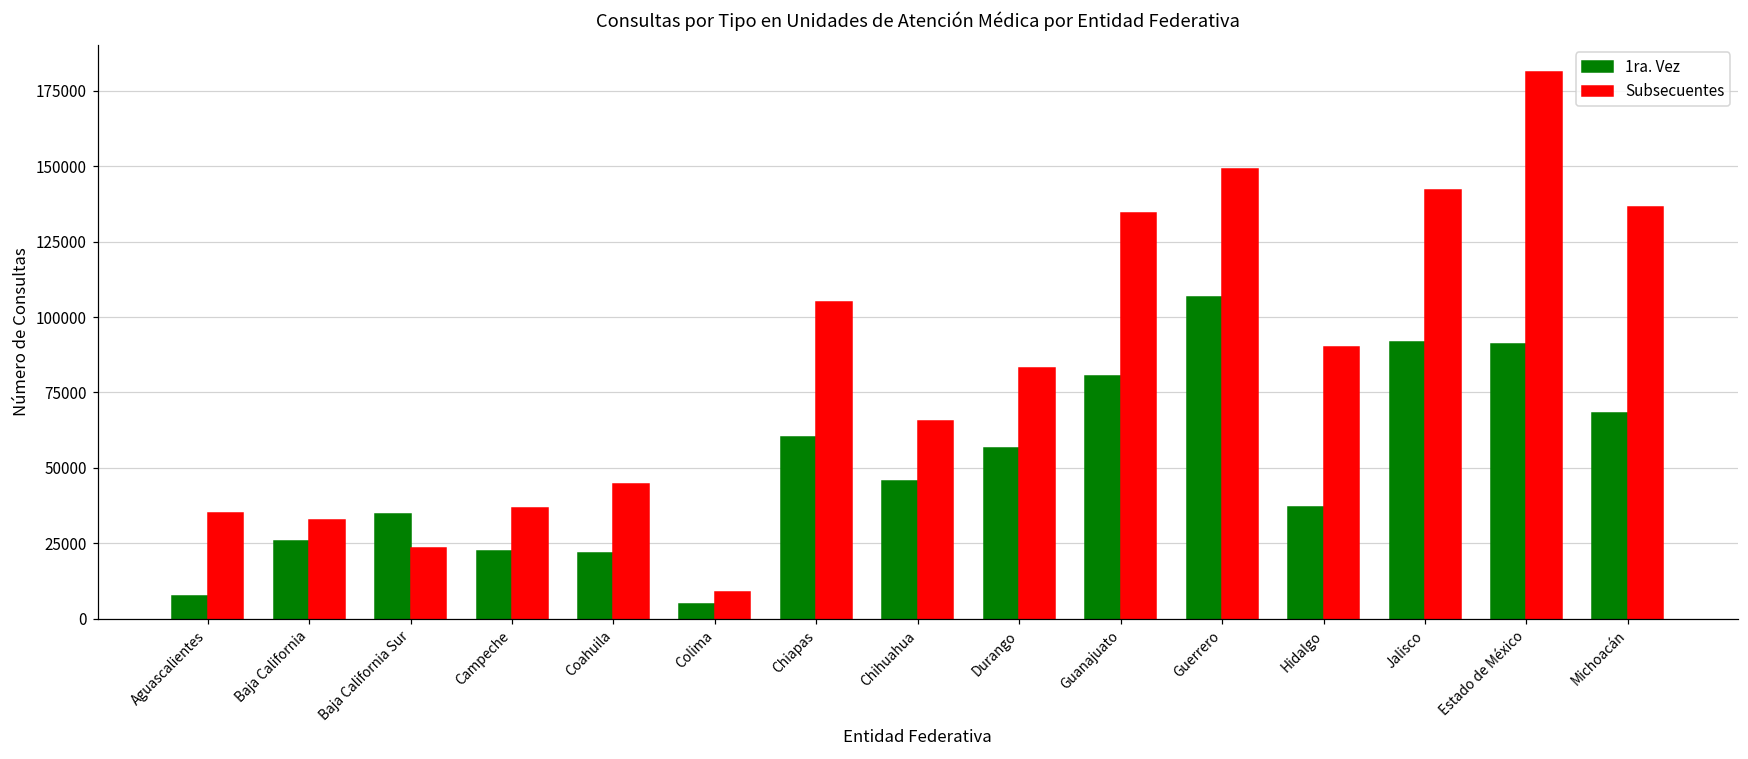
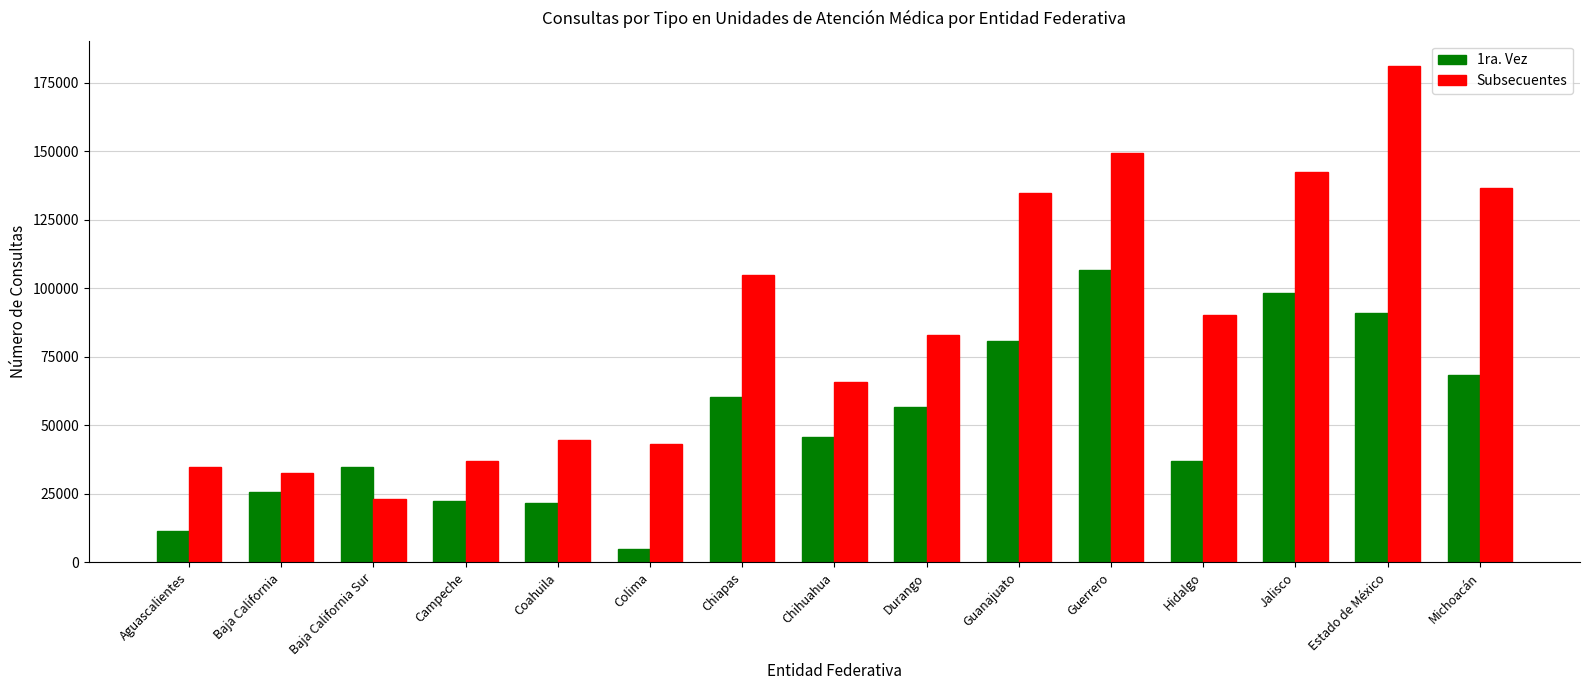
1ra. Vez, Aguascalientes: 7000 -> 12000
Subsecuentes, Colima: 9000 -> 43000
1ra. Vez, Jalisco: 92000 -> 98000
